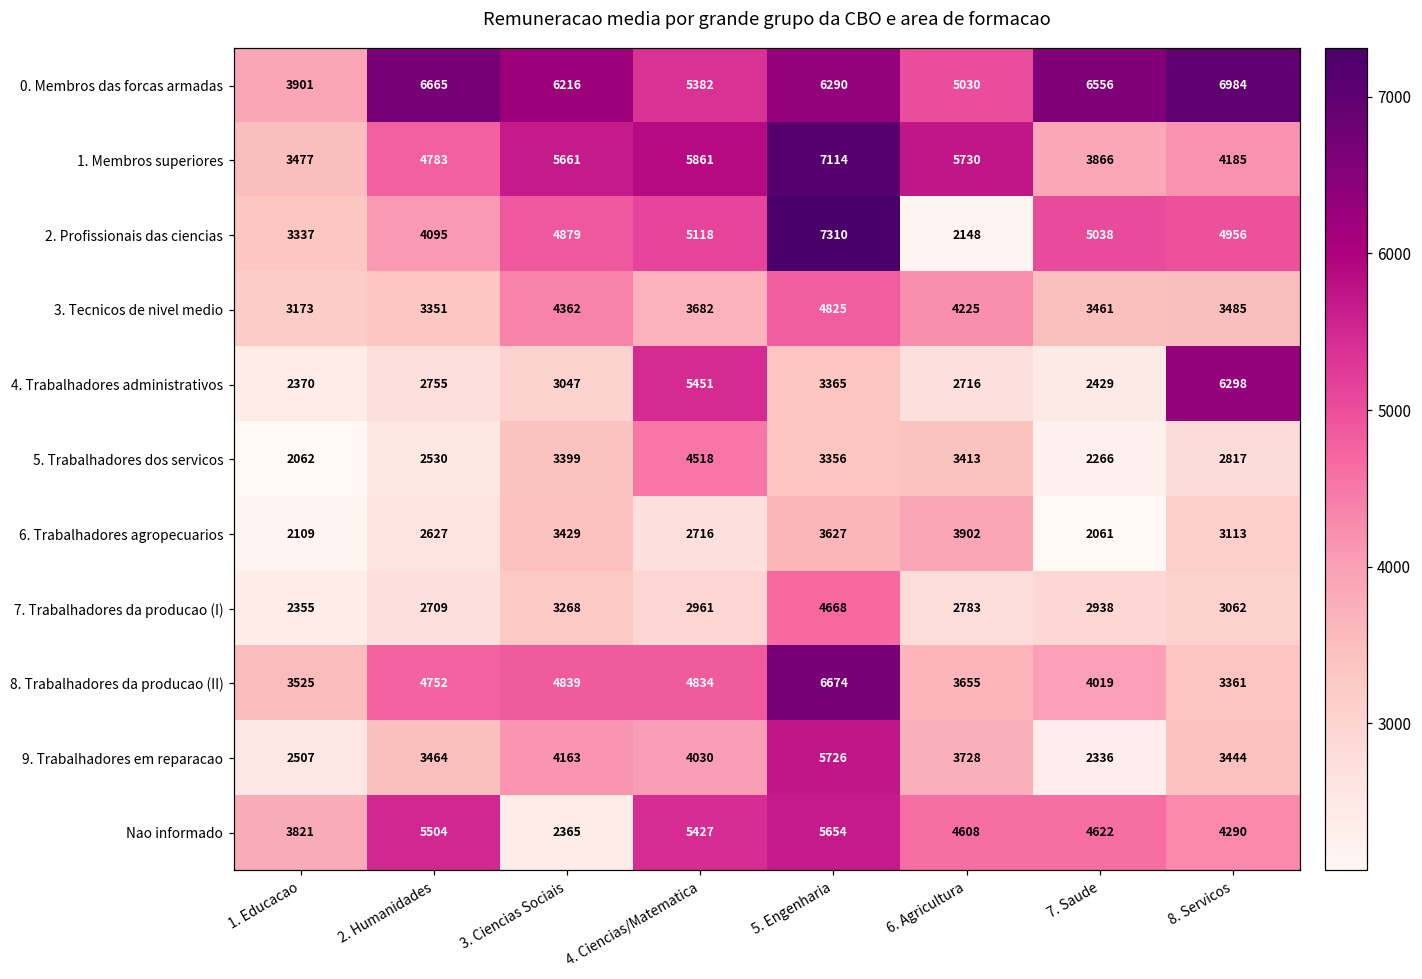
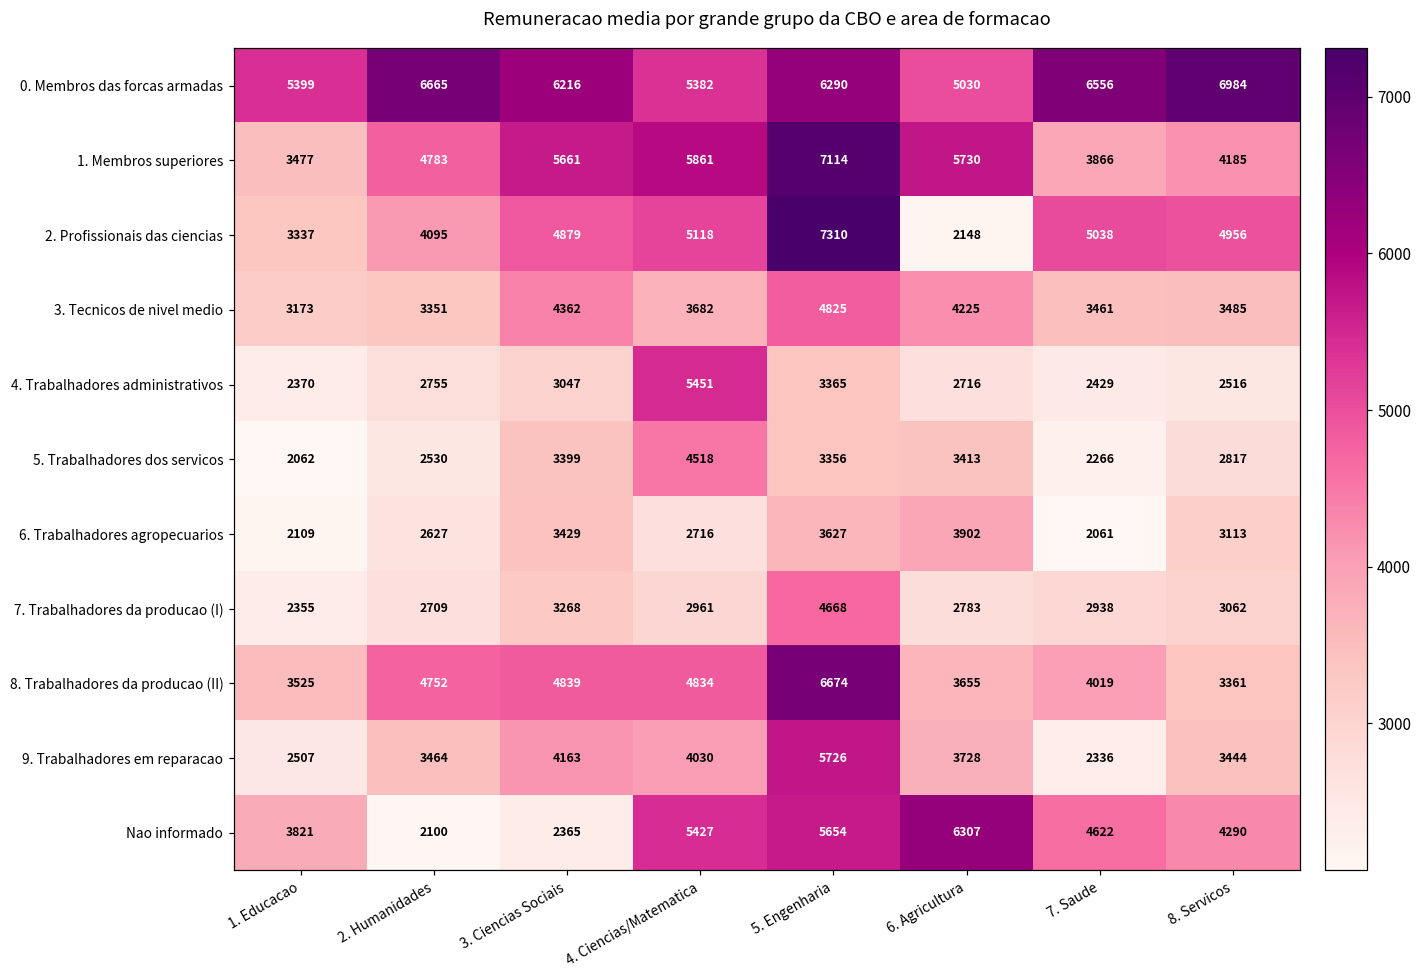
0. Membros das forcas armadas, 1. Educacao: 3901 -> 5399
4. Trabalhadores administrativos, 8. Servicos: 6298 -> 2516
Nao informado, 2. Humanidades: 5504 -> 2100
Nao informado, 6. Agricultura: 4608 -> 6307
